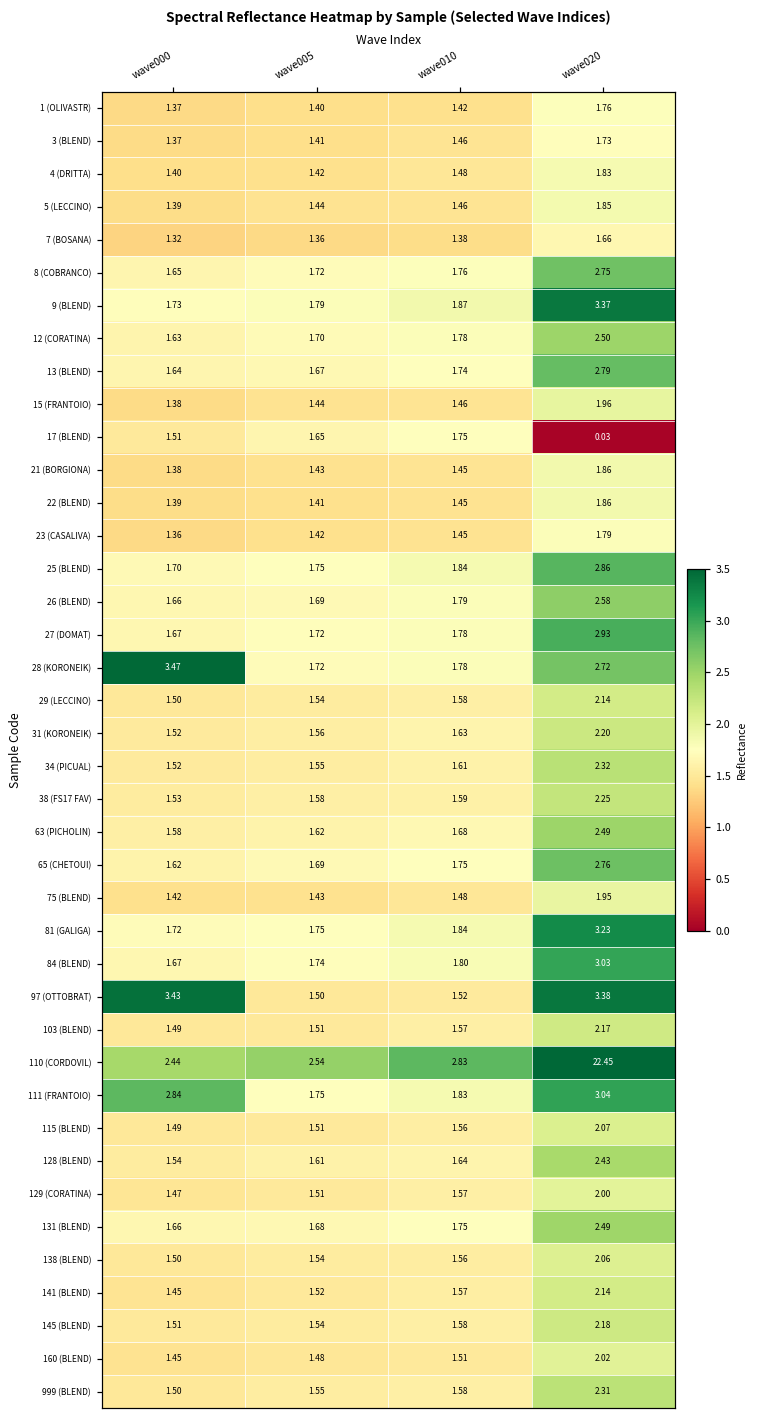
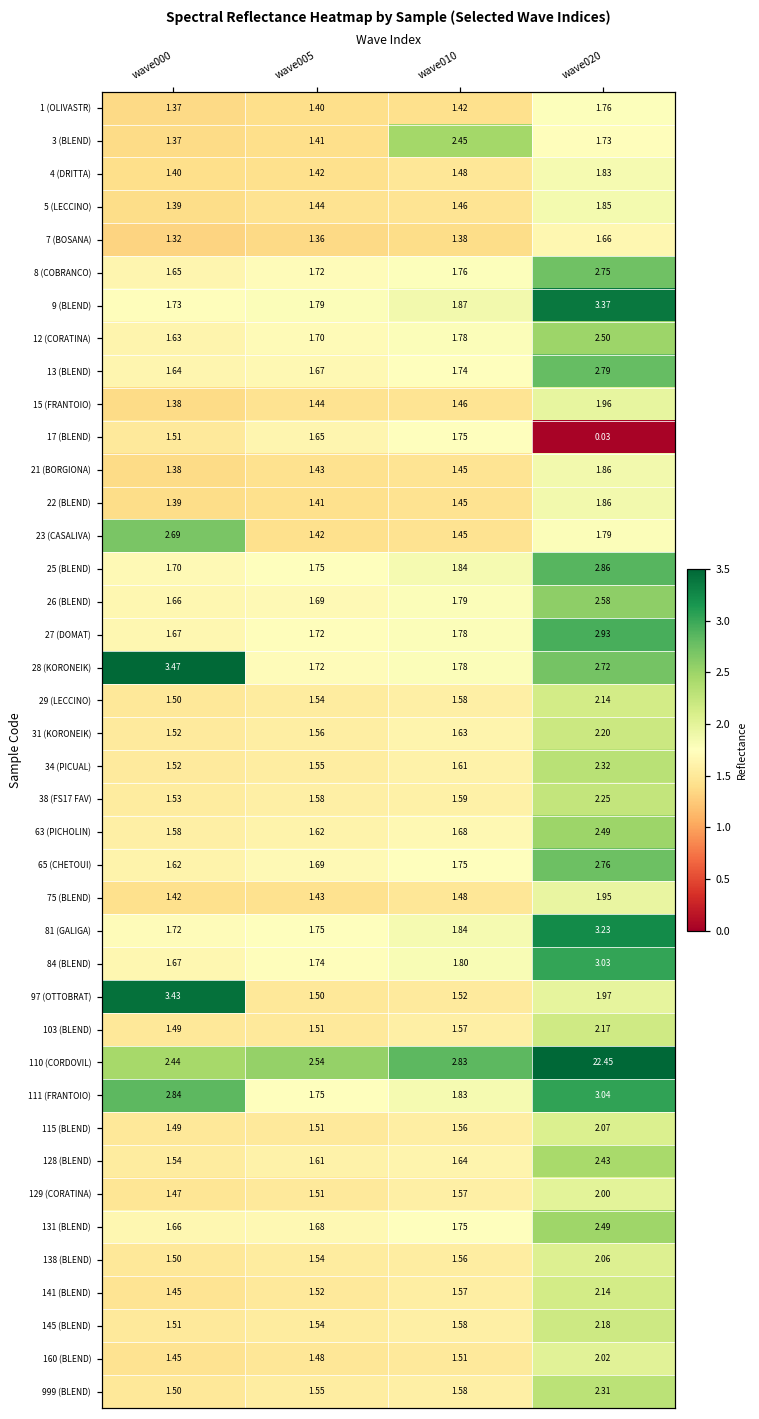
3 (BLEND), wave010: 1.46 -> 2.45
23 (CASALIVA), wave000: 1.36 -> 2.69
97 (OTTOBRAT), wave020: 3.38 -> 1.97
